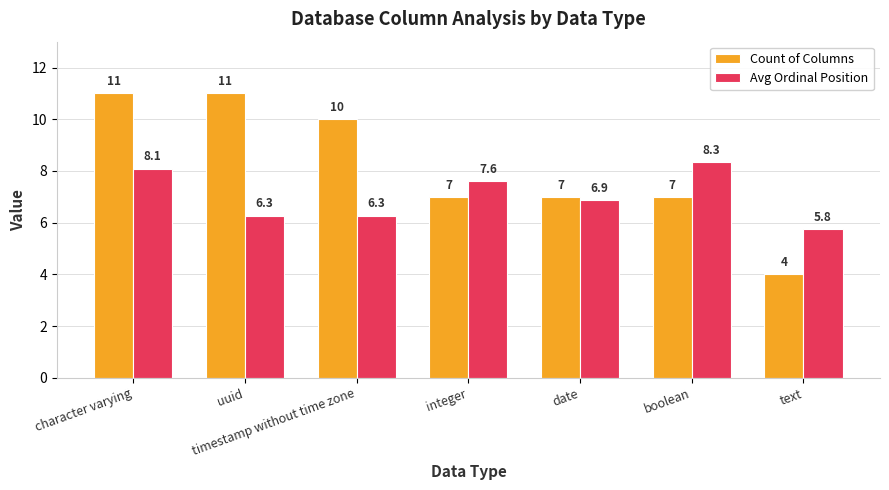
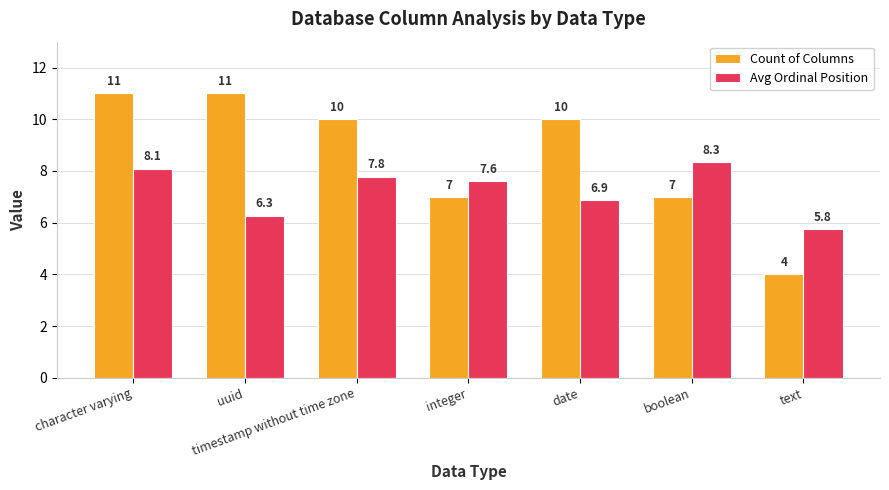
Avg Ordinal Position, timestamp without time zone: 6.3 -> 7.8
Count of Columns, date: 7 -> 10
